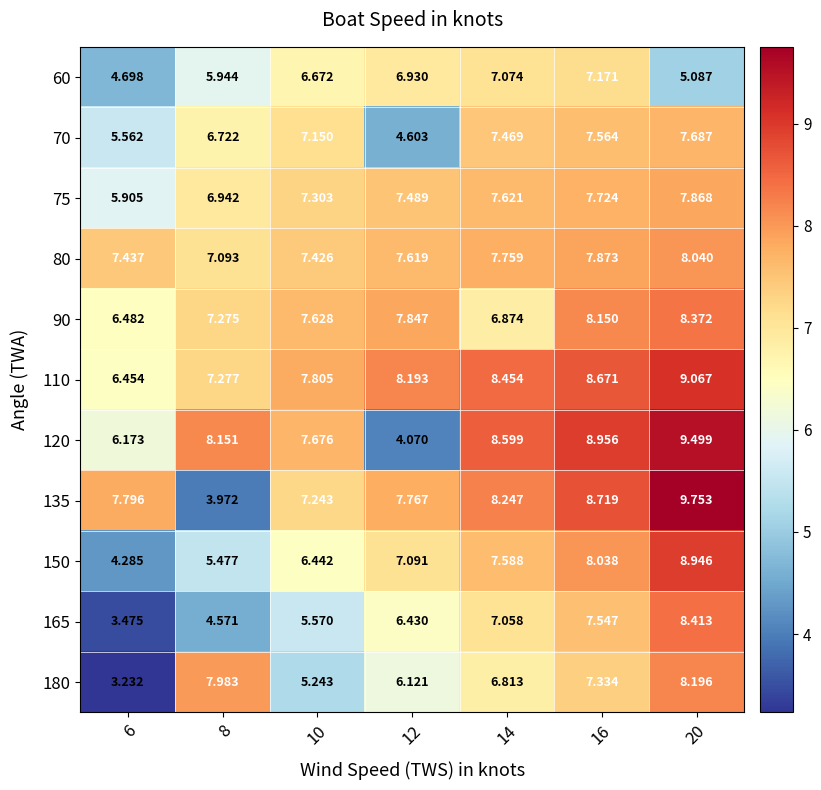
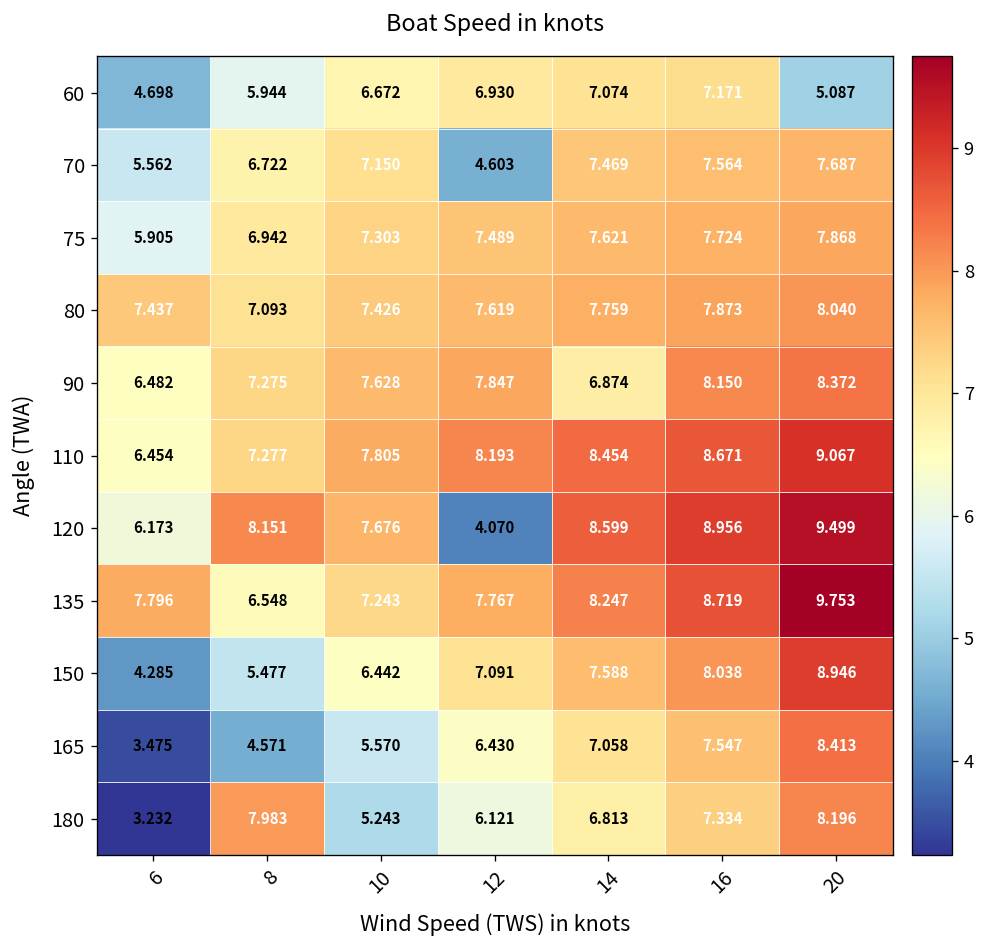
135, 8: 3.972 -> 6.548
